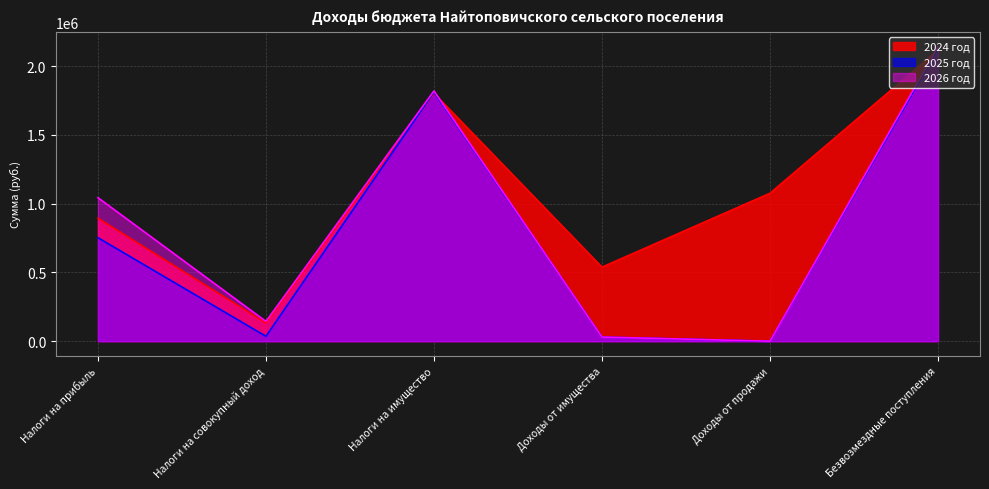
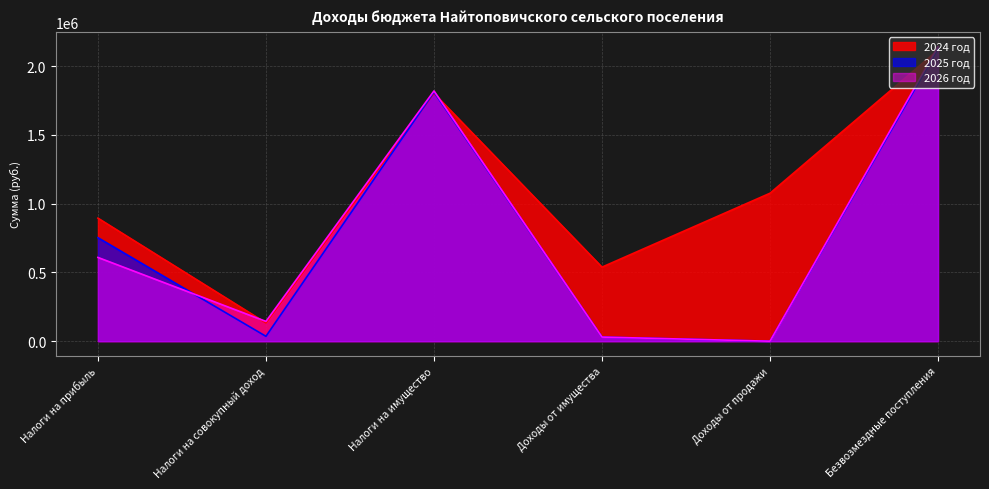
2026 год, Налоги на прибыль: 1040000 -> 610000
